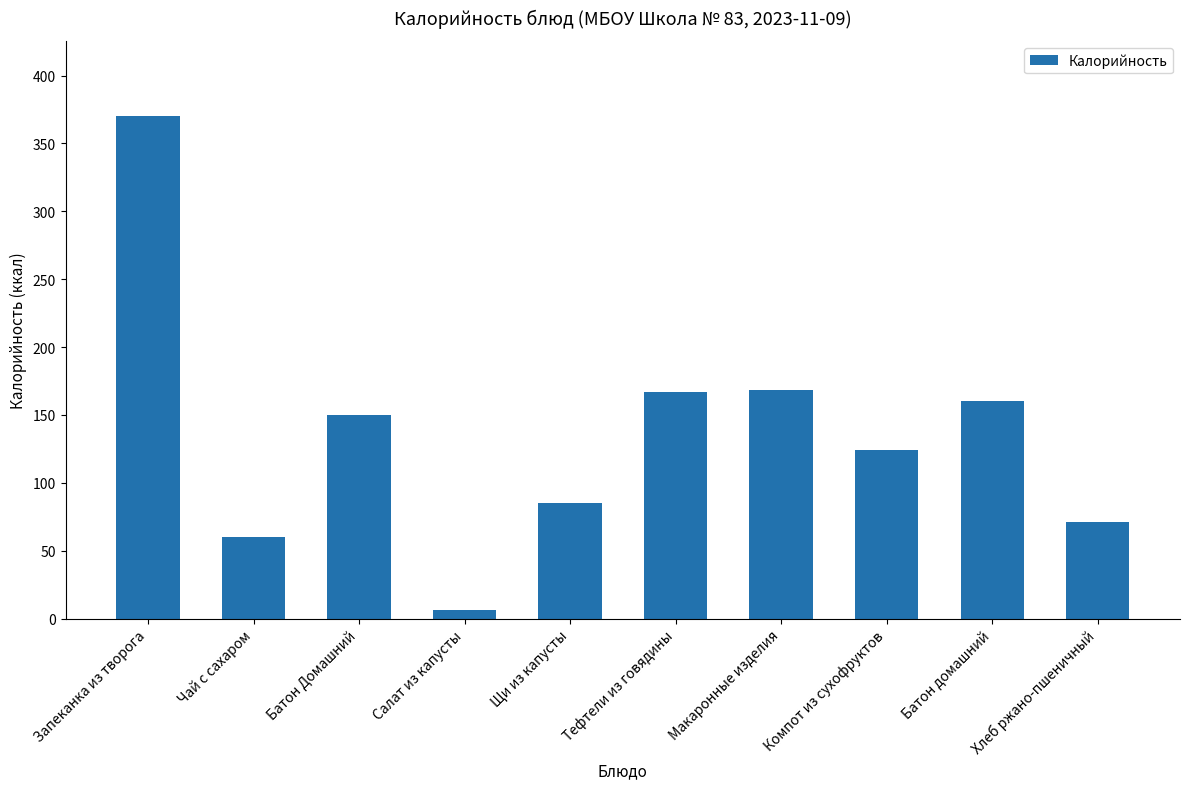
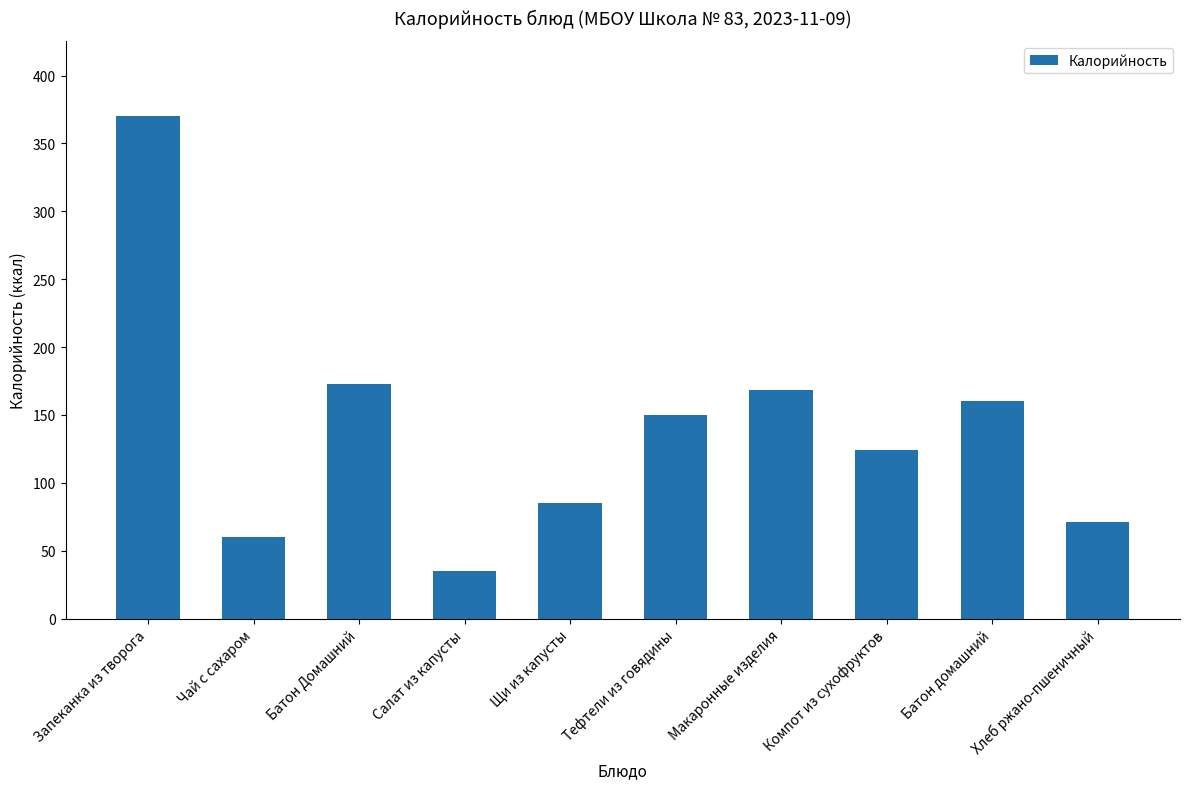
Батон Домашний: 150 -> 173
Салат из капусты: 6 -> 35
Тефтели из говядины: 167 -> 150
